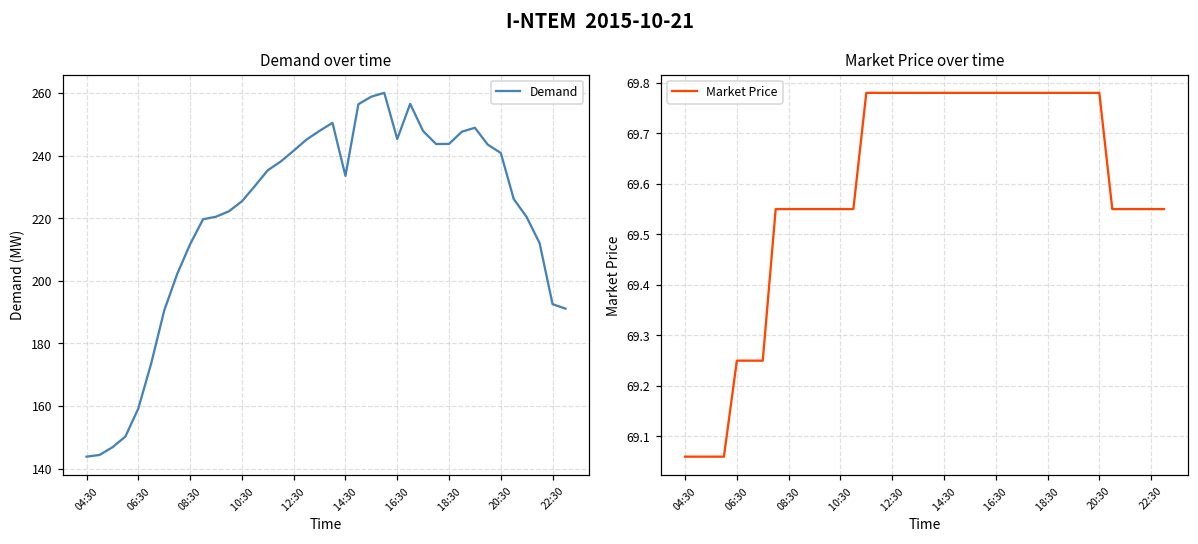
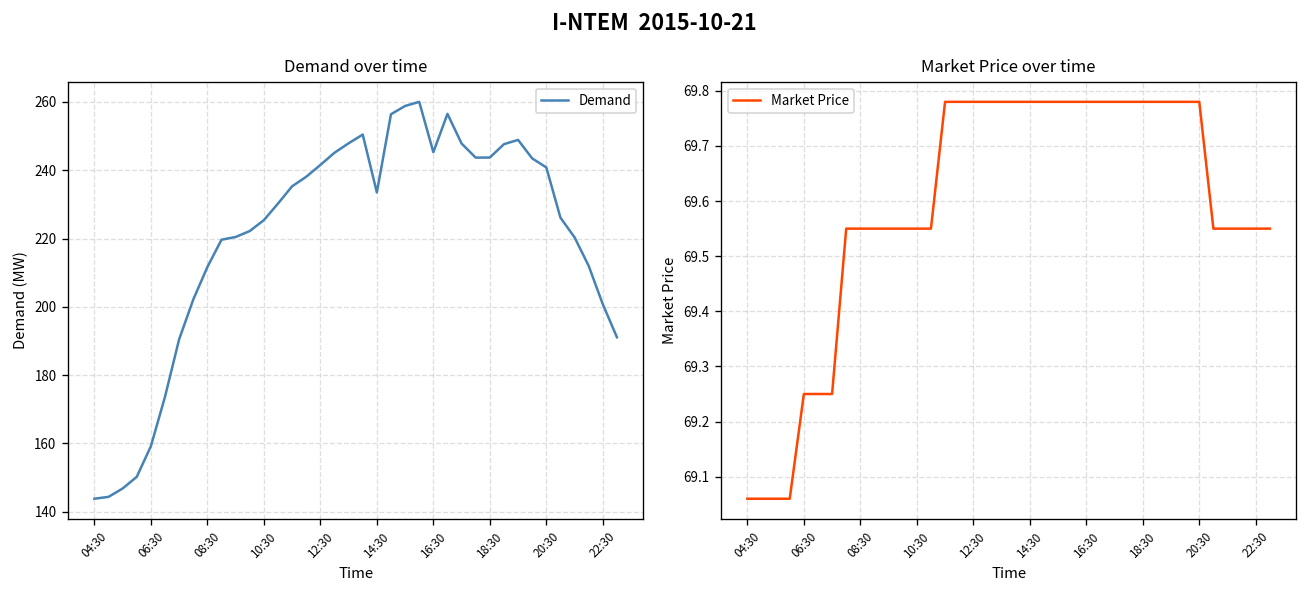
Demand over time, 22:30: 193 -> 201
